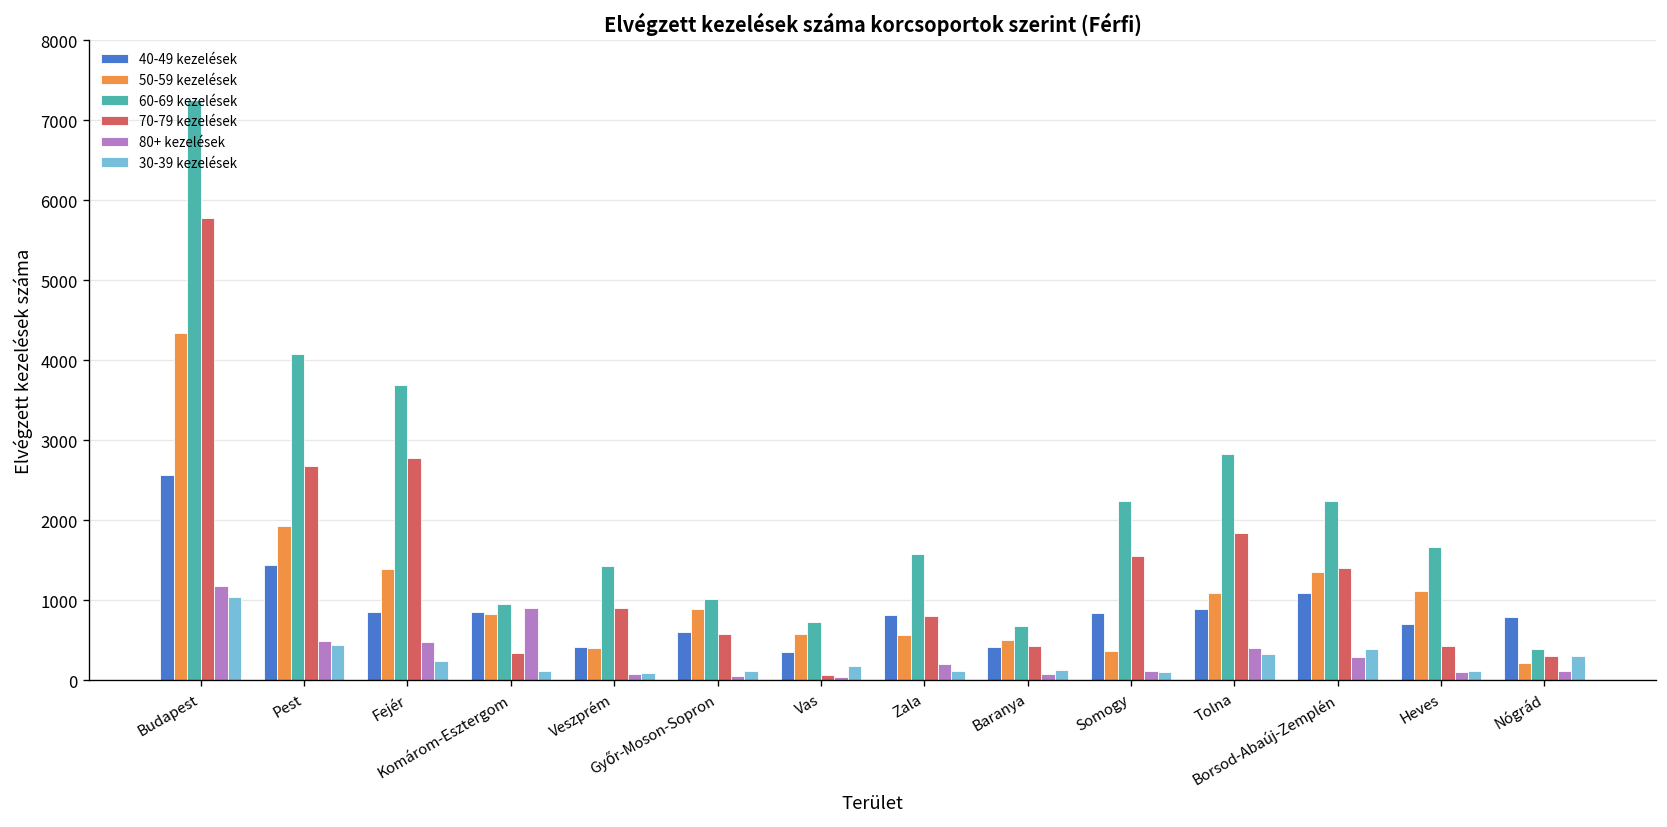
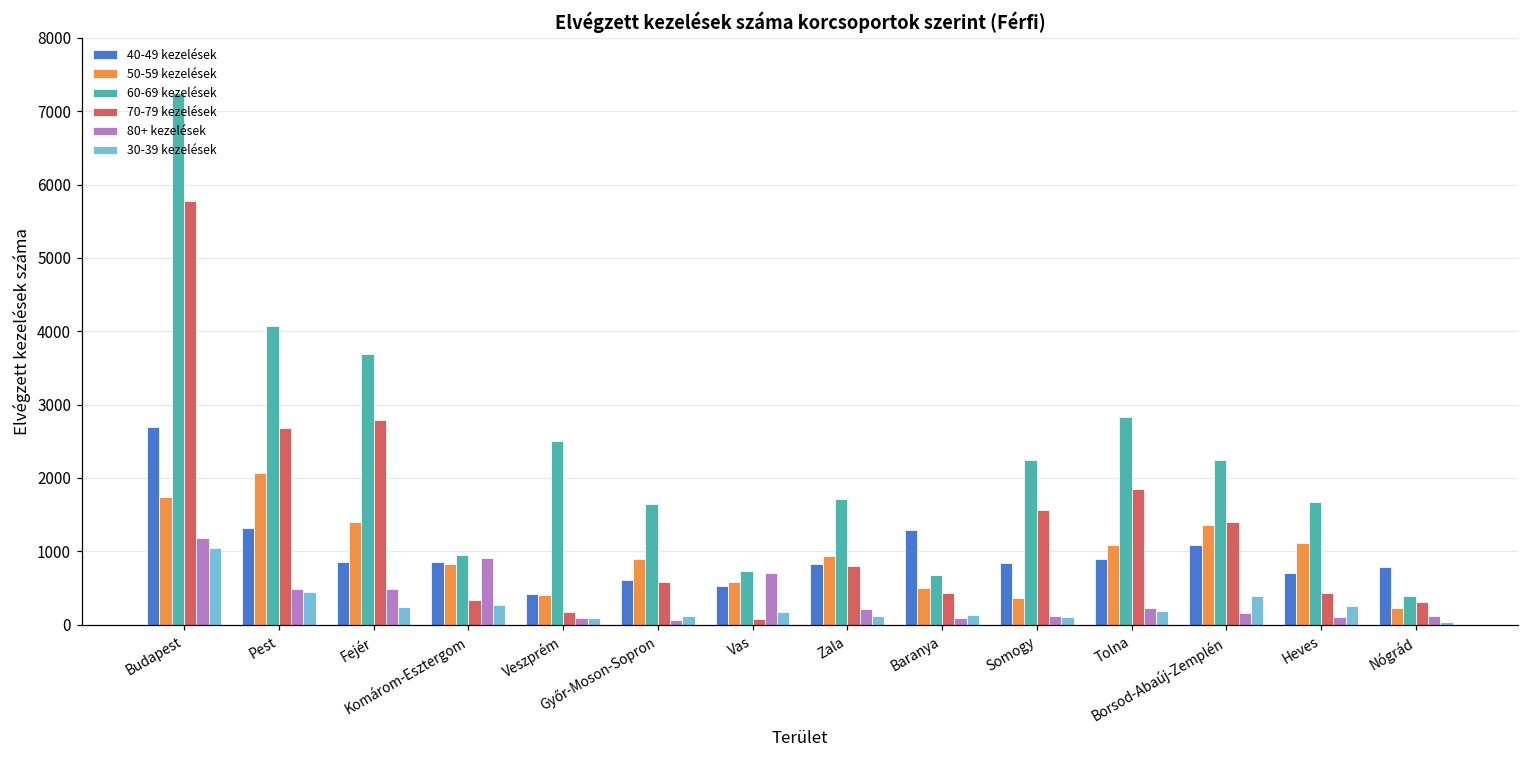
40-49 kezelések, Budapest: 2600 -> 2700
50-59 kezelések, Budapest: 4300 -> 1700
40-49 kezelések, Pest: 1400 -> 1300
50-59 kezelések, Pest: 1900 -> 2100
30-39 kezelések, Komárom-Esztergom: 100 -> 300
60-69 kezelések, Veszprém: 1400 -> 2500
70-79 kezelések, Veszprém: 900 -> 200
60-69 kezelések, Győr-Moson-Sopron: 1000 -> 1600
40-49 kezelések, Vas: 400 -> 500
80+ kezelések, Vas: 0 -> 700
50-59 kezelések, Zala: 600 -> 900
60-69 kezelések, Zala: 1600 -> 1700
40-49 kezelések, Baranya: 400 -> 1300
80+ kezelések, Tolna: 400 -> 200
30-39 kezelések, Tolna: 300 -> 200
80+ kezelések, Borsod-Abaúj-Zemplén: 300 -> 200
30-39 kezelések, Heves: 100 -> 300
30-39 kezelések, Nógrád: 300 -> 0
